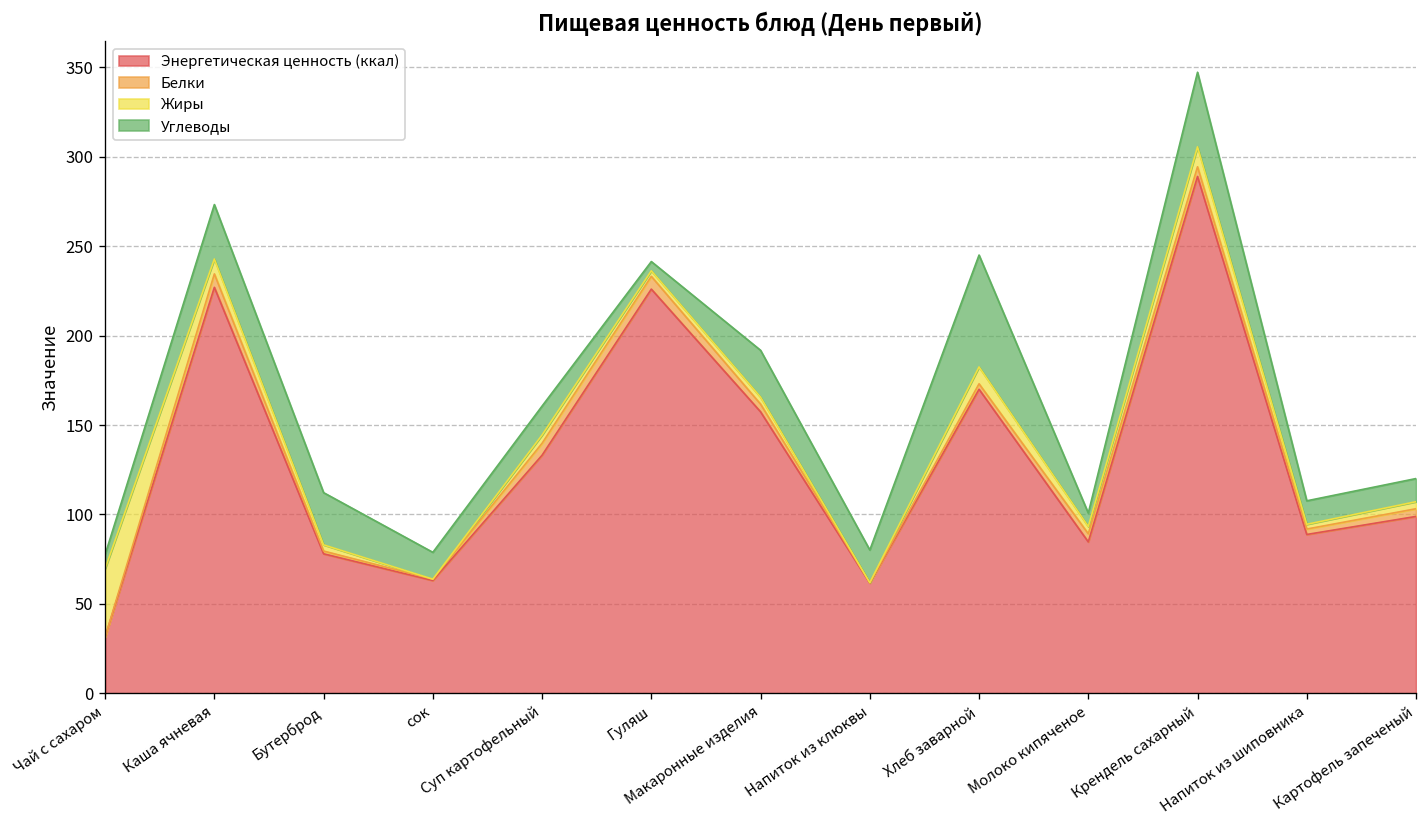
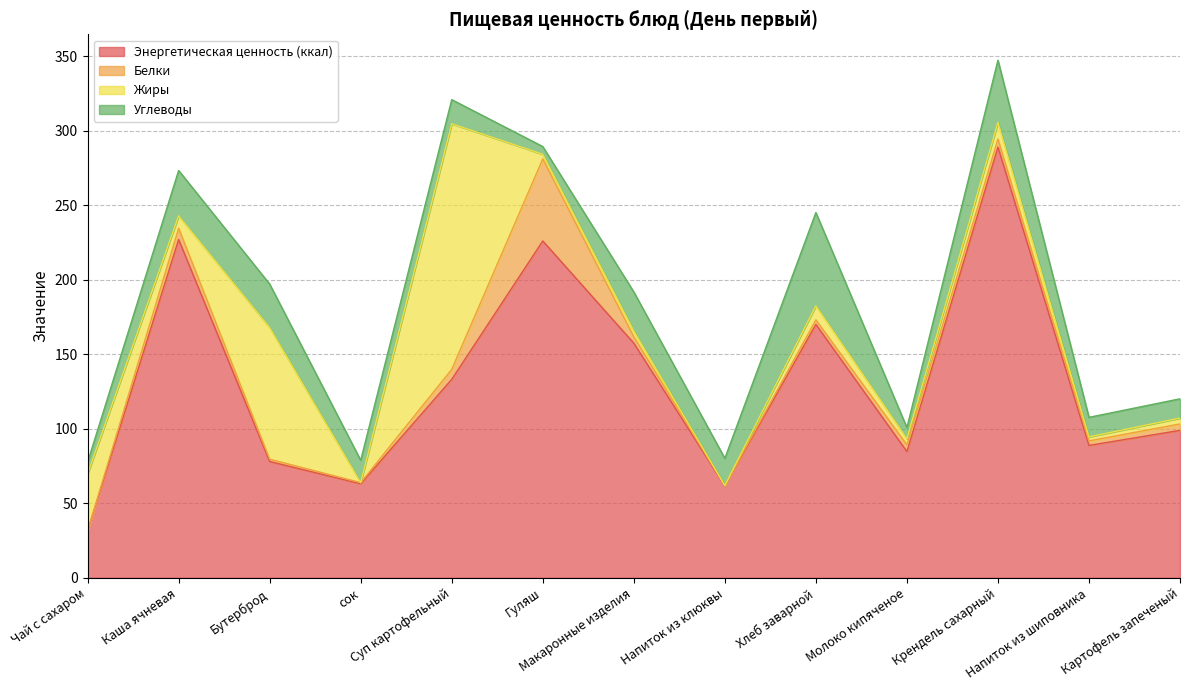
Жиры, Бутерброд: 3 -> 88
Жиры, Суп картофельный: 5 -> 165
Белки, Гуляш: 7 -> 55
